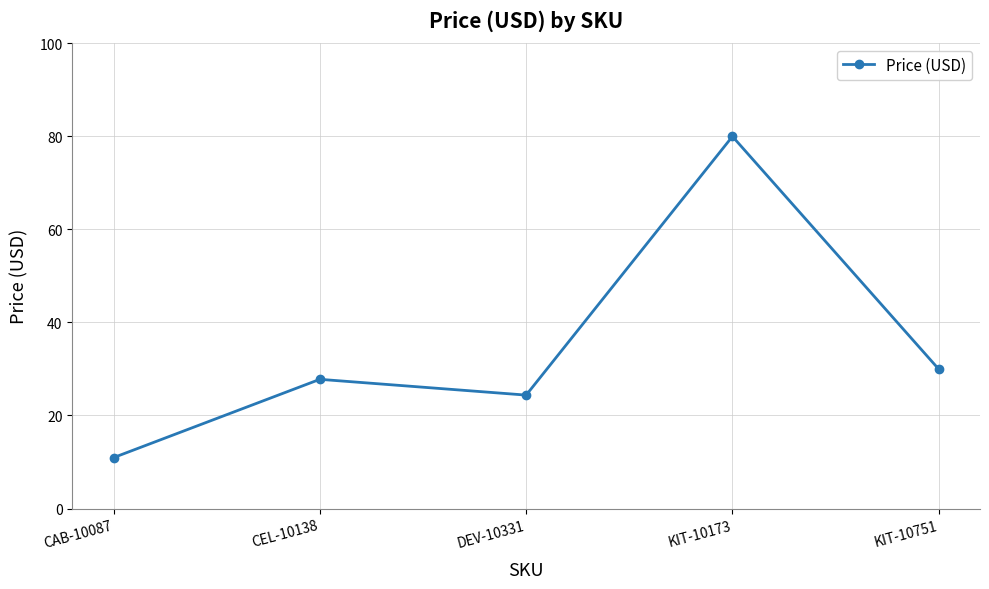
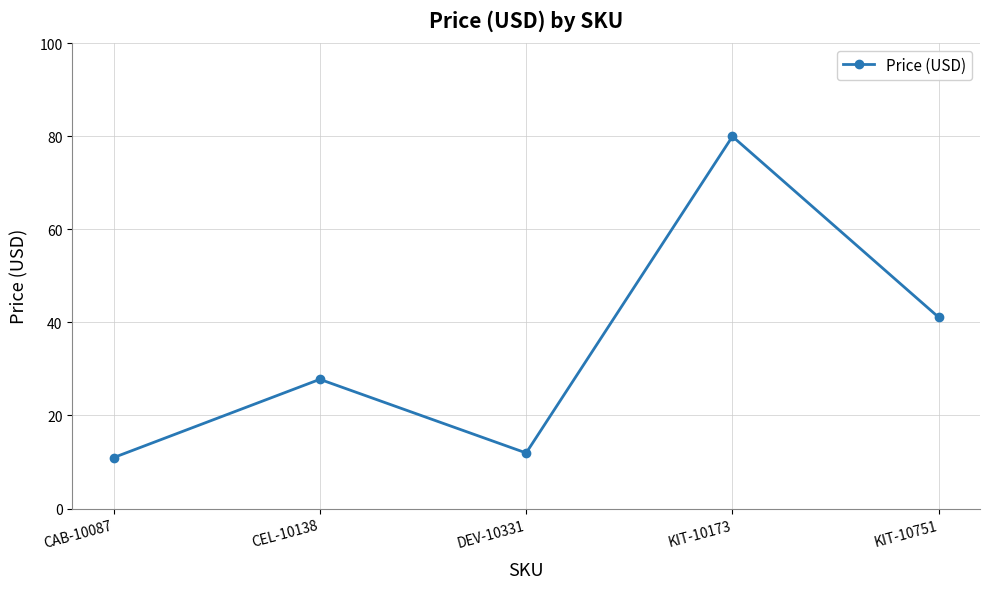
DEV-10331: 24 -> 12
KIT-10751: 30 -> 41
